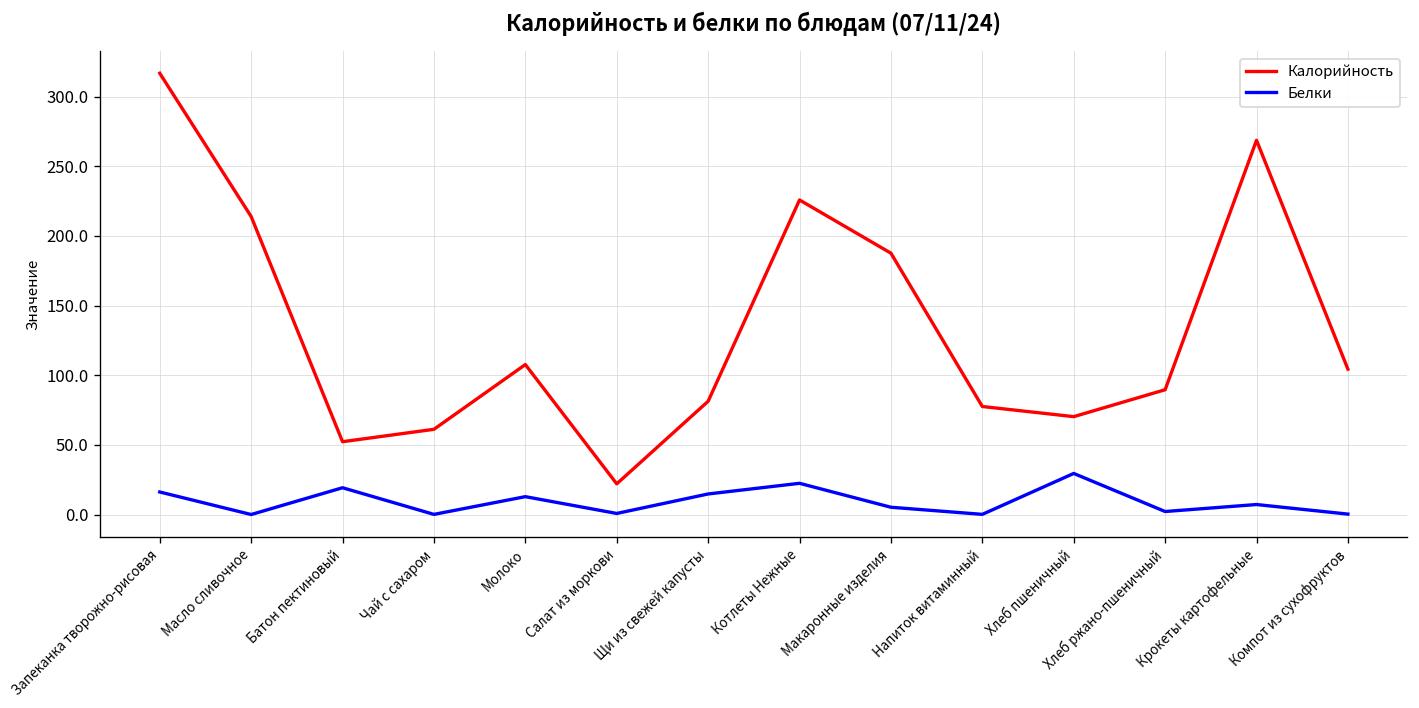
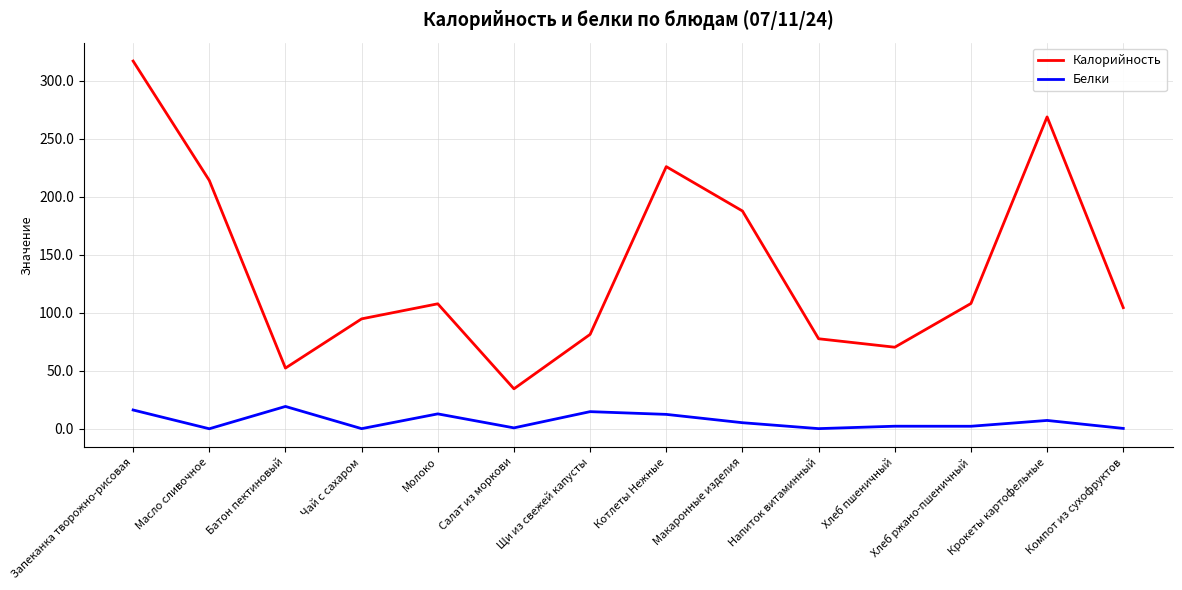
Калорийность, Чай с сахаром: 61 -> 95
Калорийность, Салат из моркови: 22 -> 34
Белки, Котлеты Нежные: 22 -> 12
Белки, Хлеб пшеничный: 30 -> 2
Калорийность, Хлеб ржано-пшеничный: 90 -> 108
